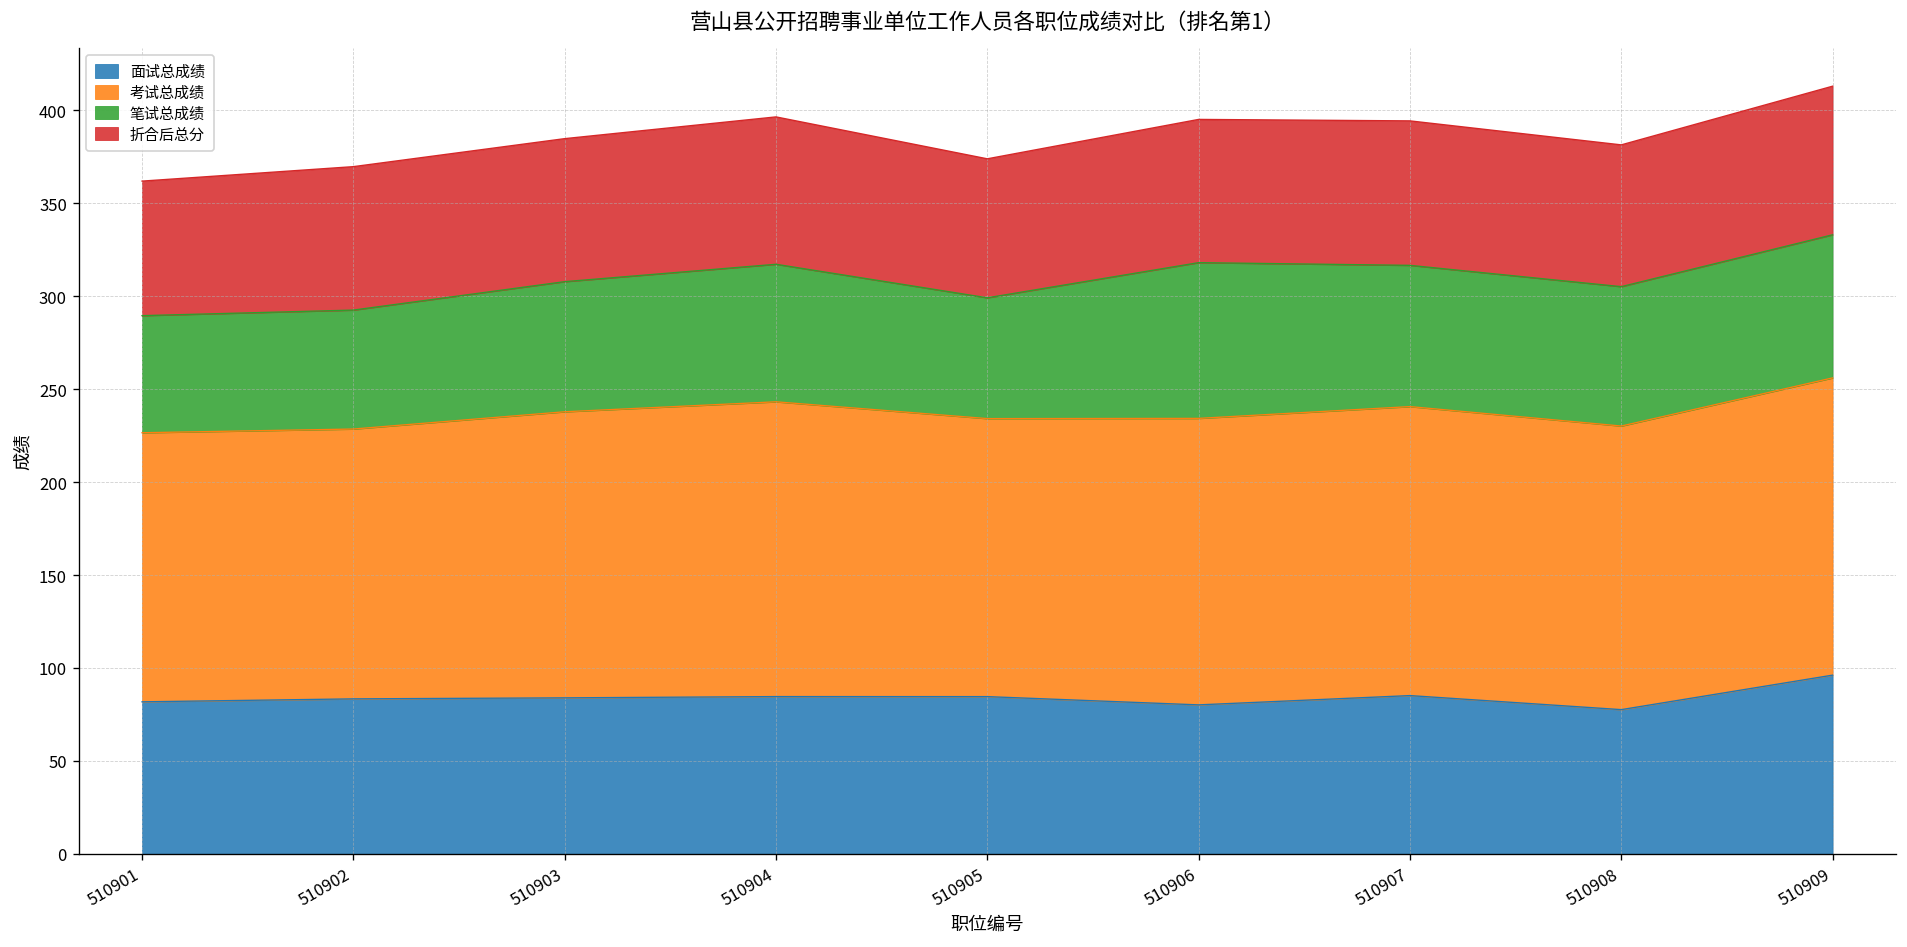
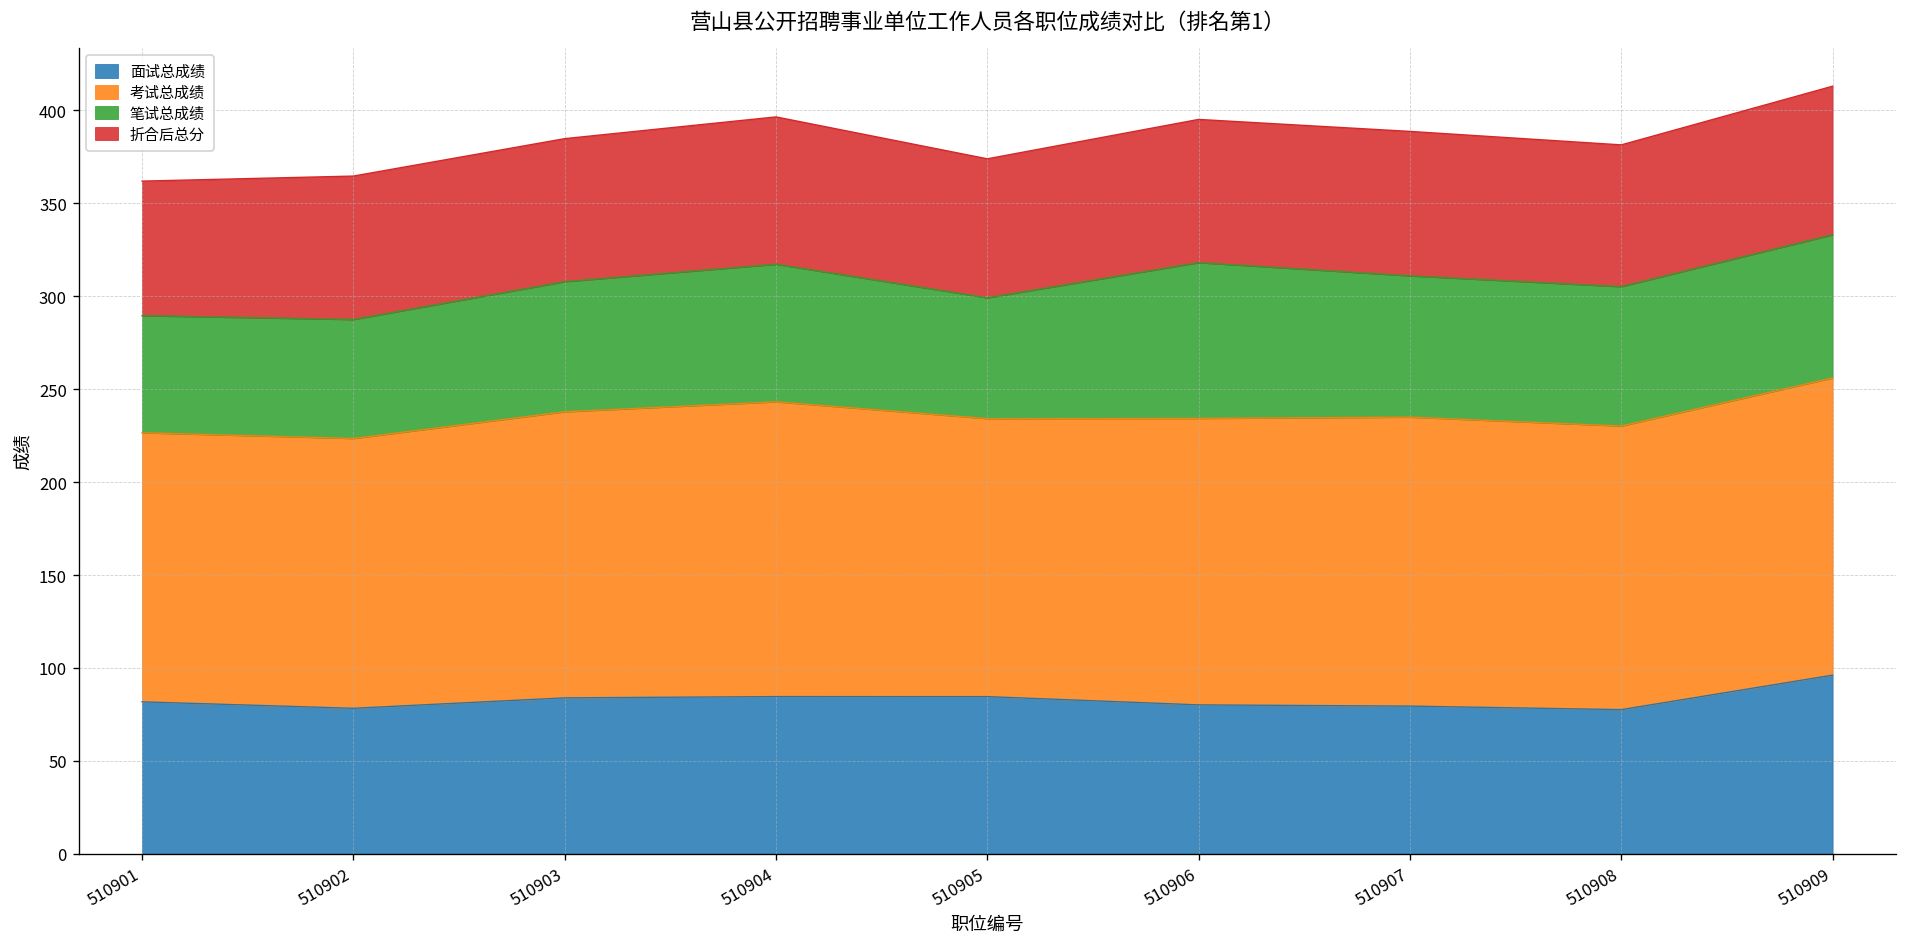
面试总成绩, 510902: 83 -> 78
面试总成绩, 510907: 85 -> 79
